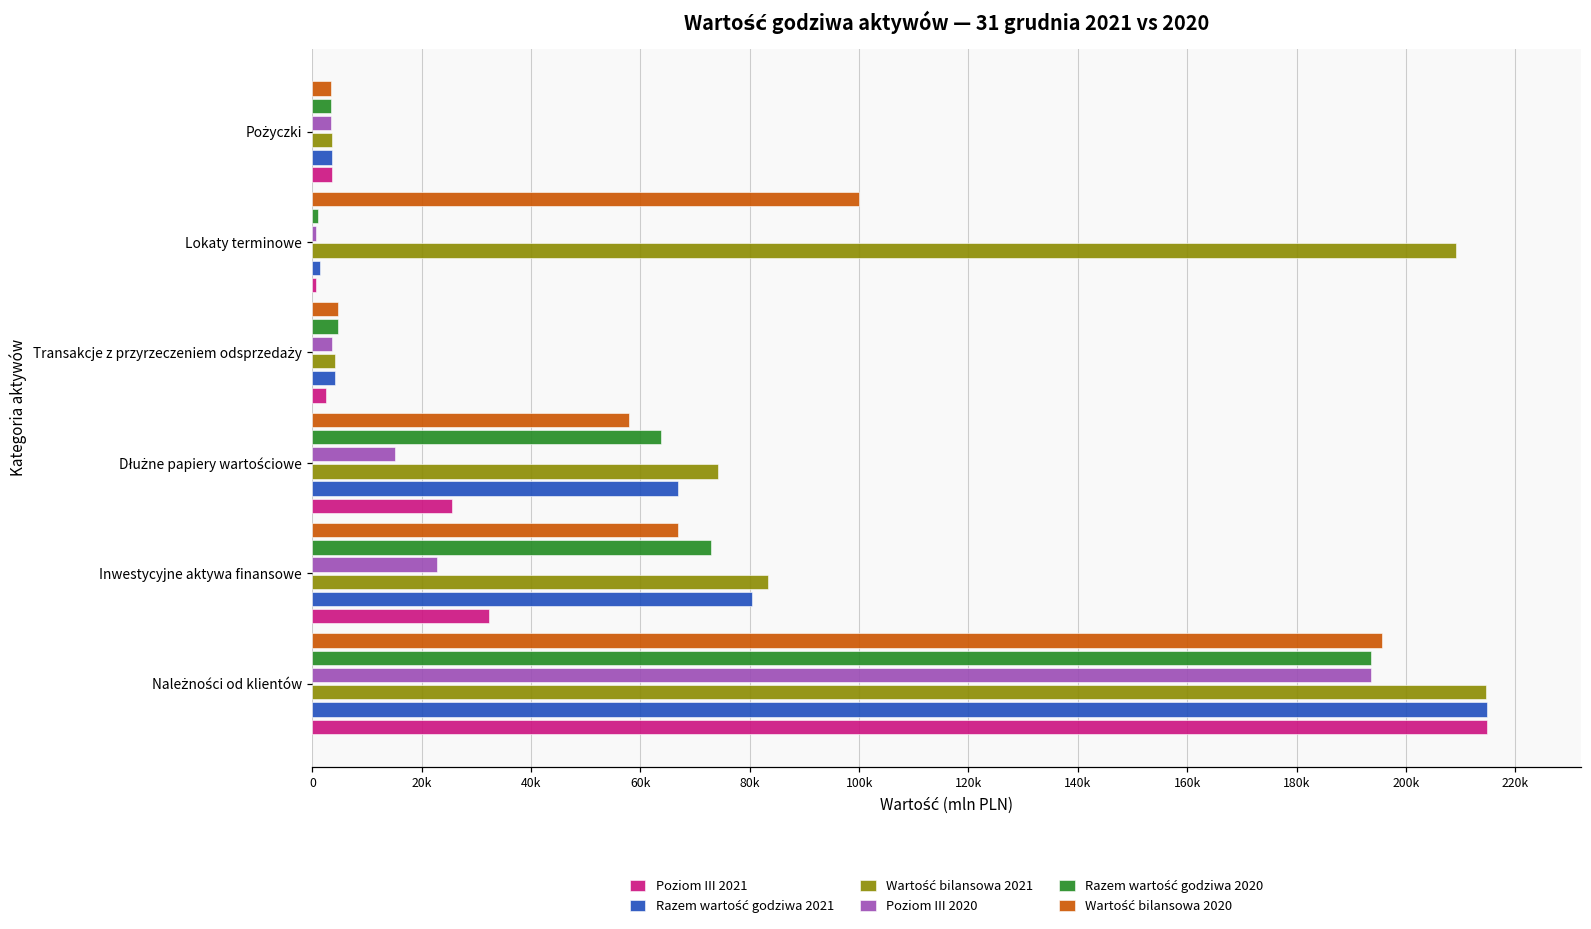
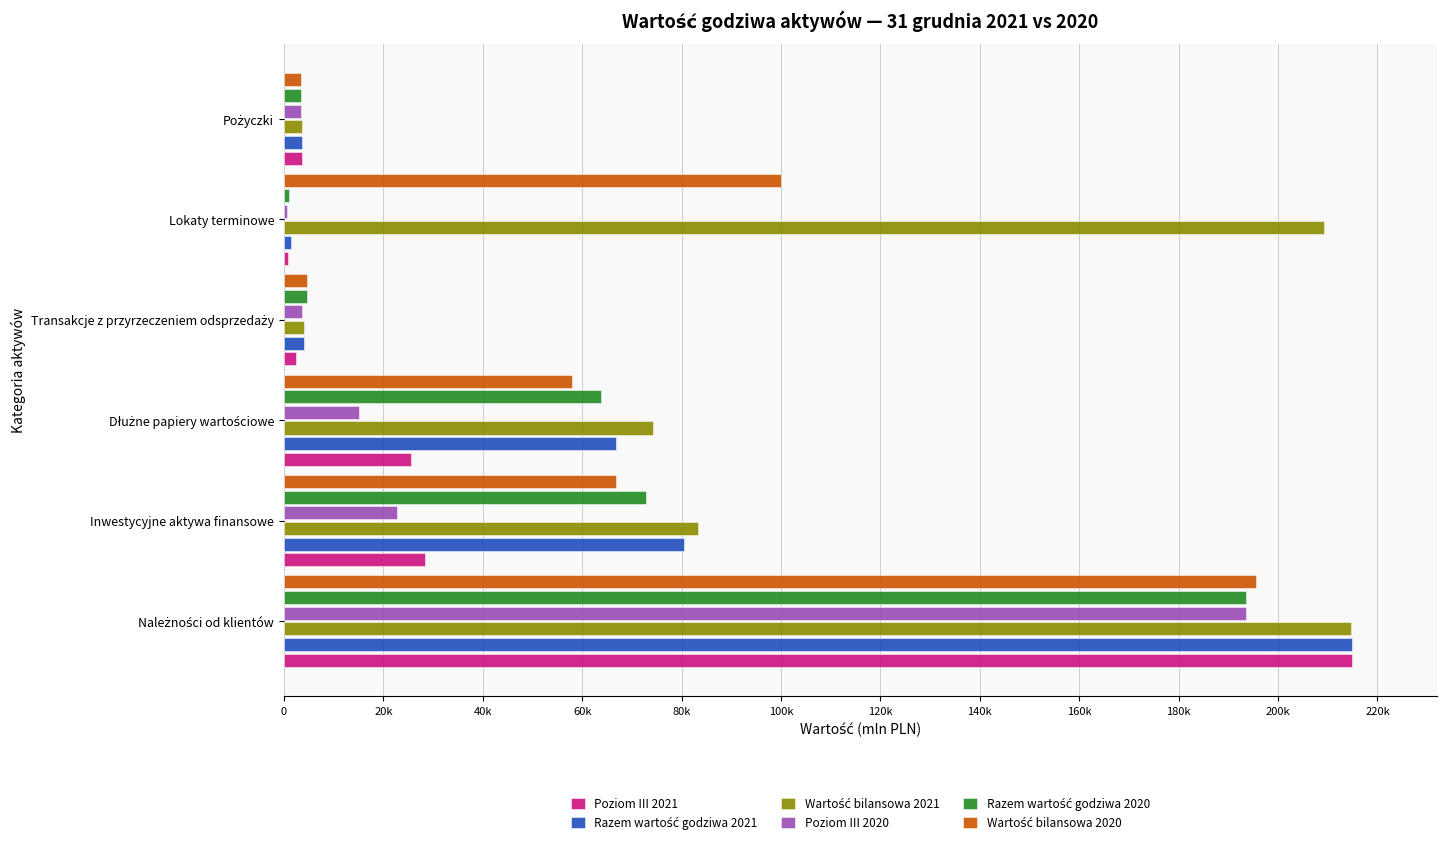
Poziom III 2021, Inwestycyjne aktywa finansowe: 32000 -> 28000
